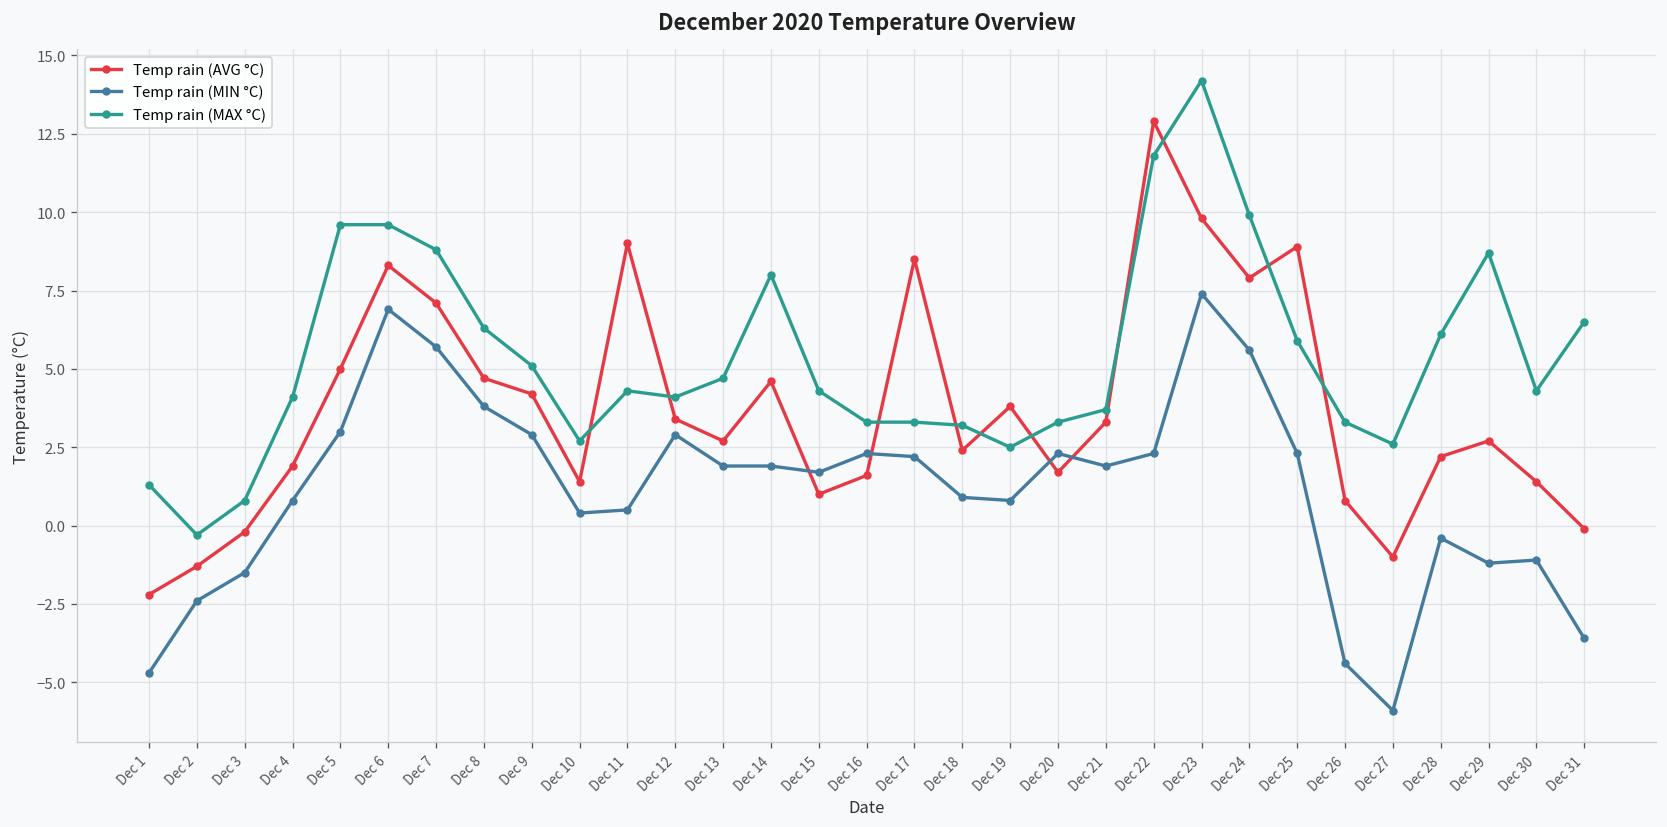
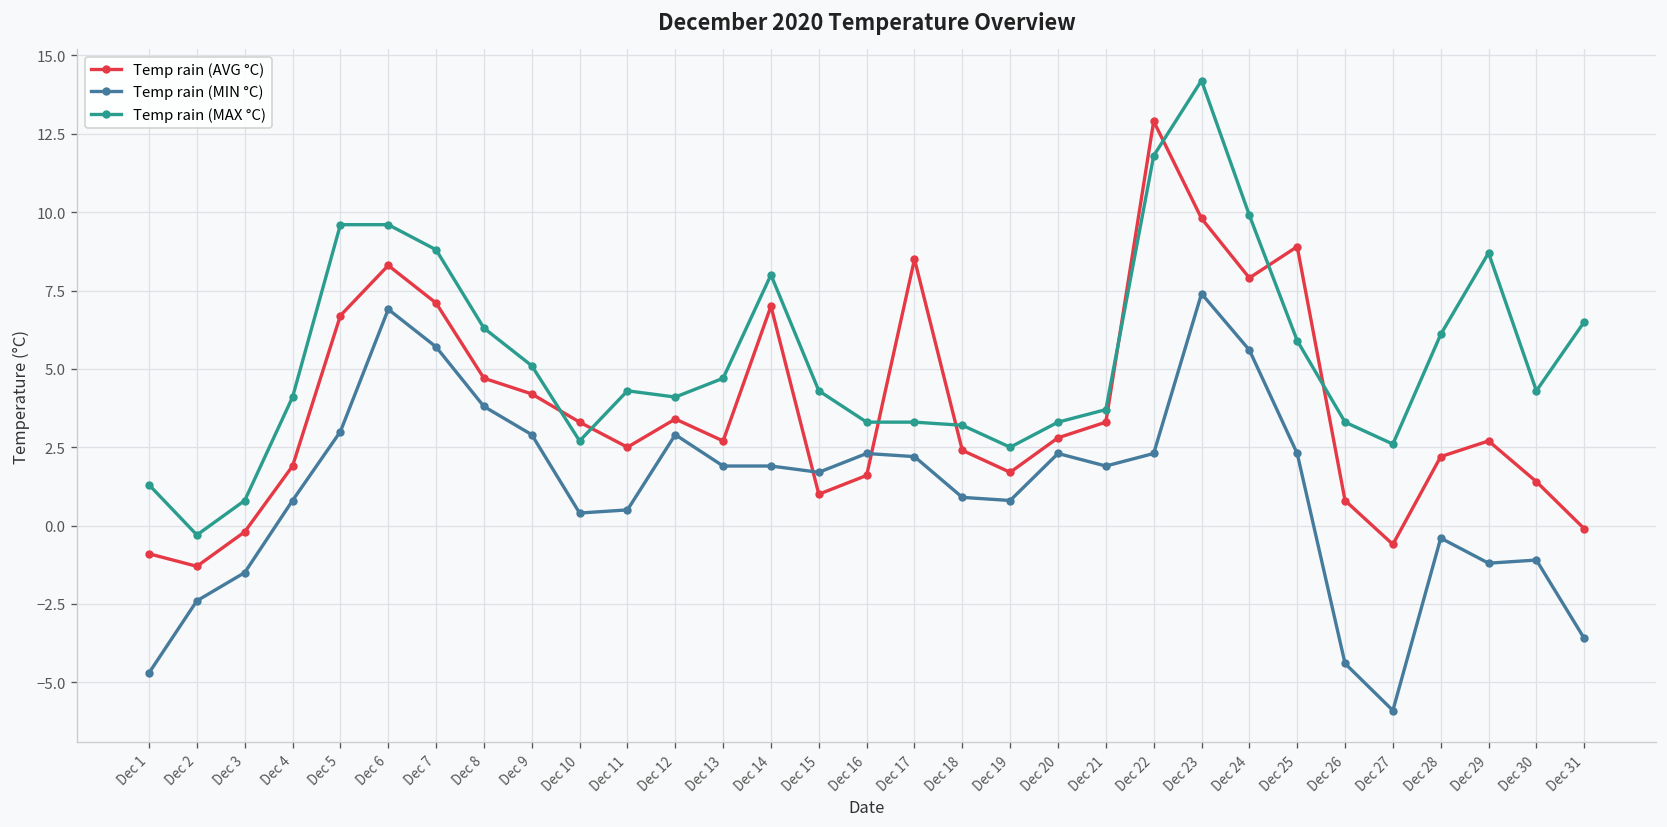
Temp rain (AVG °C), Dec 1: -2.2 -> -0.9
Temp rain (AVG °C), Dec 5: 5.0 -> 6.7
Temp rain (AVG °C), Dec 10: 1.4 -> 3.3
Temp rain (AVG °C), Dec 11: 9.0 -> 2.5
Temp rain (AVG °C), Dec 14: 4.6 -> 7.0
Temp rain (AVG °C), Dec 19: 3.8 -> 1.7
Temp rain (AVG °C), Dec 20: 1.7 -> 2.8
Temp rain (AVG °C), Dec 27: -1.0 -> -0.6
